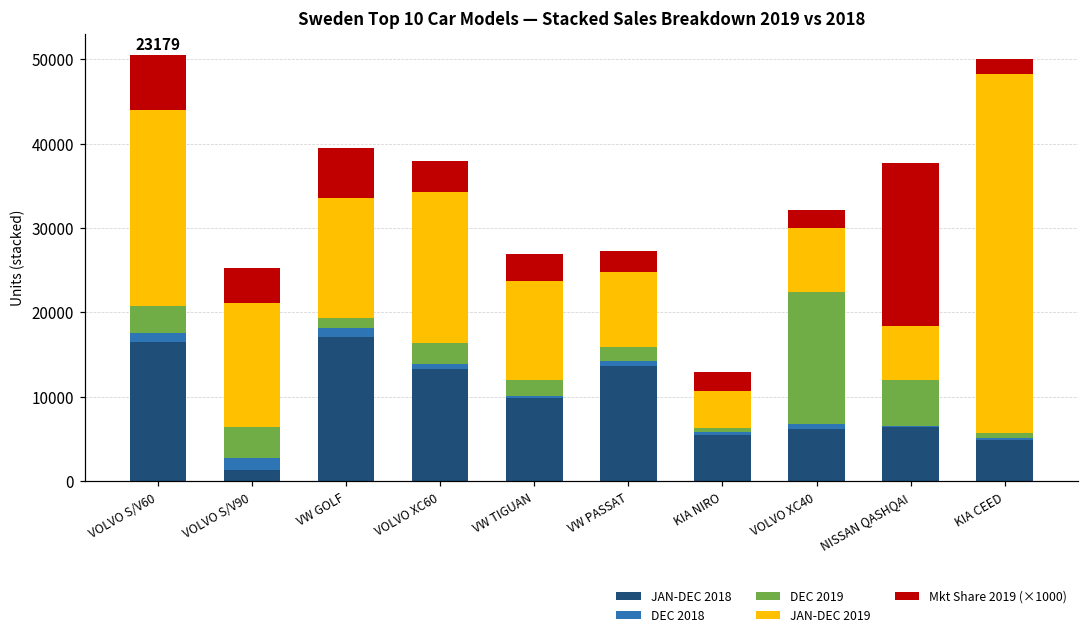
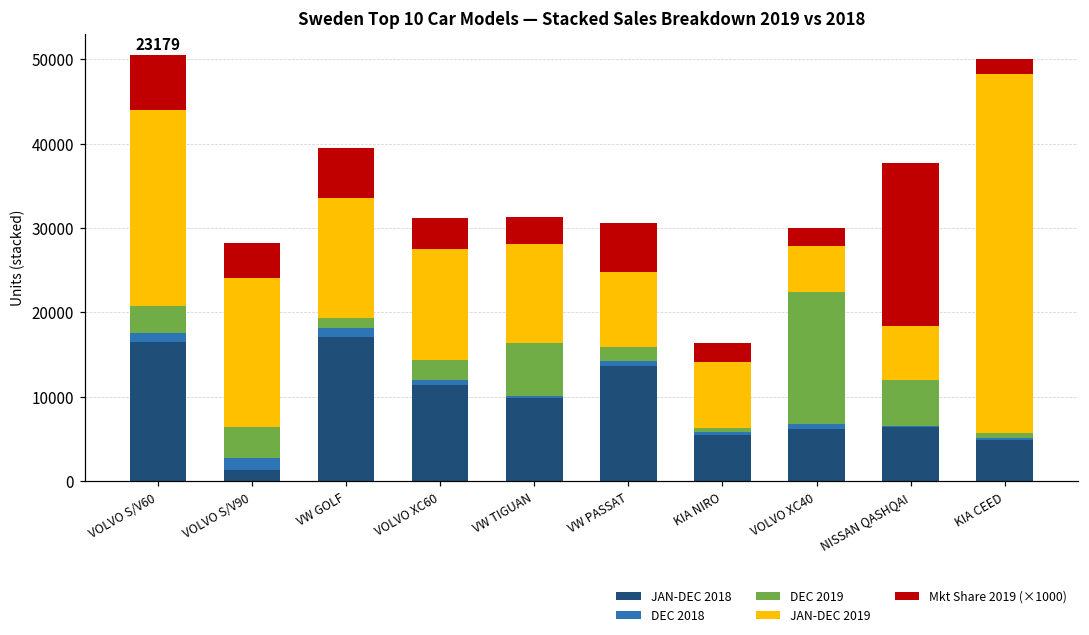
JAN-DEC 2019, VOLVO S/V90: 15000 -> 18000
JAN-DEC 2018, VOLVO XC60: 13000 -> 11000
JAN-DEC 2019, VOLVO XC60: 18000 -> 13000
DEC 2019, VW TIGUAN: 2000 -> 6000
Mkt Share 2019 (×1000), VW PASSAT: 3000 -> 6000
JAN-DEC 2019, KIA NIRO: 4000 -> 8000
JAN-DEC 2019, VOLVO XC40: 8000 -> 5000
